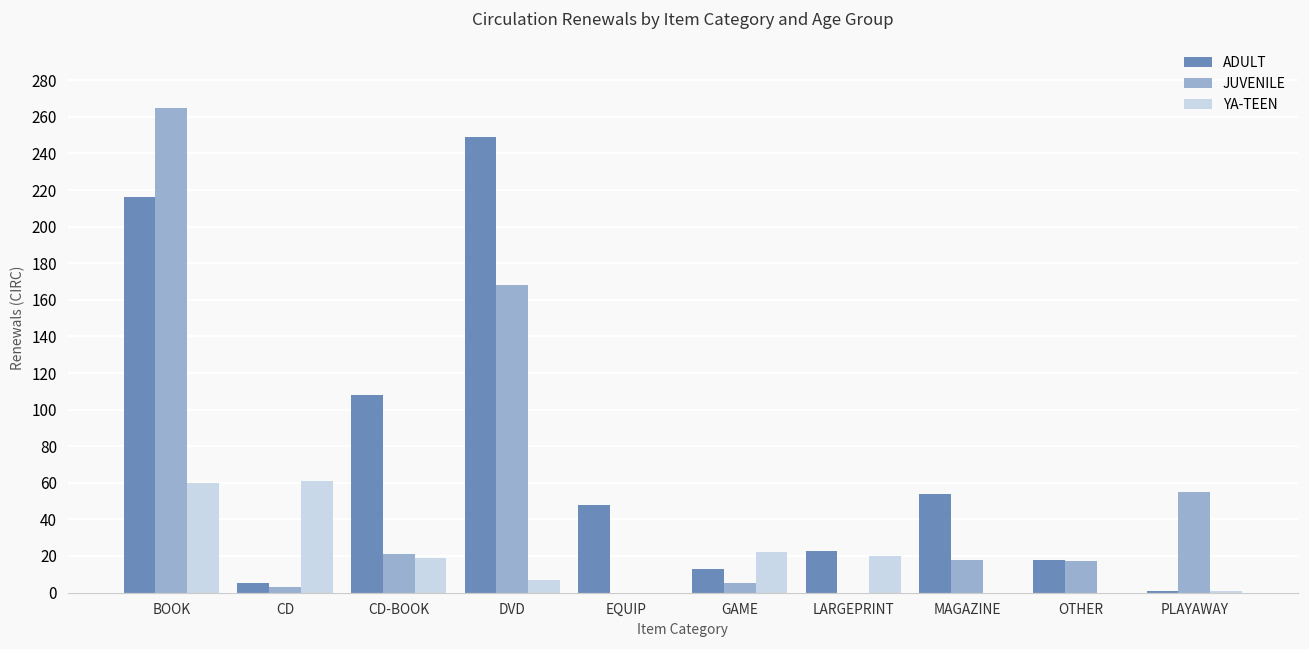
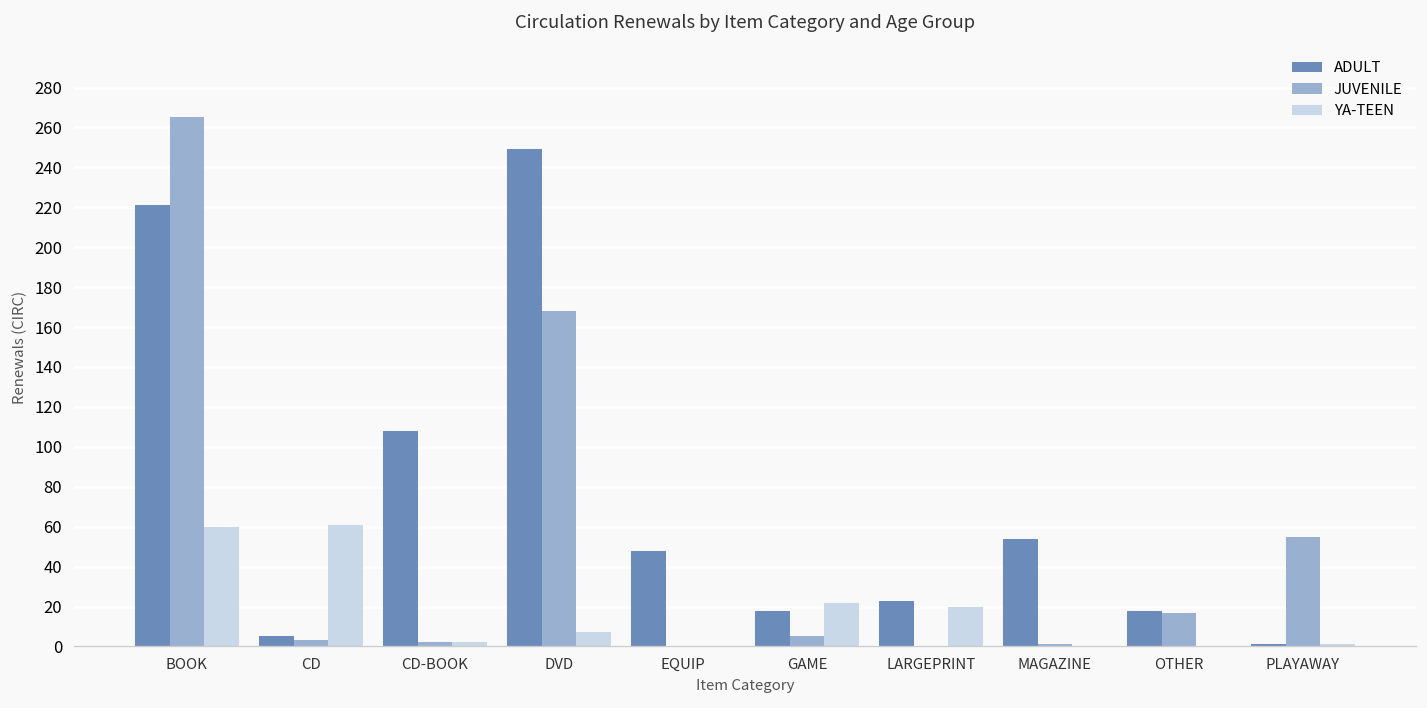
ADULT, BOOK: 216 -> 221
JUVENILE, CD-BOOK: 21 -> 2
YA-TEEN, CD-BOOK: 19 -> 2
ADULT, GAME: 13 -> 18
JUVENILE, MAGAZINE: 18 -> 1
